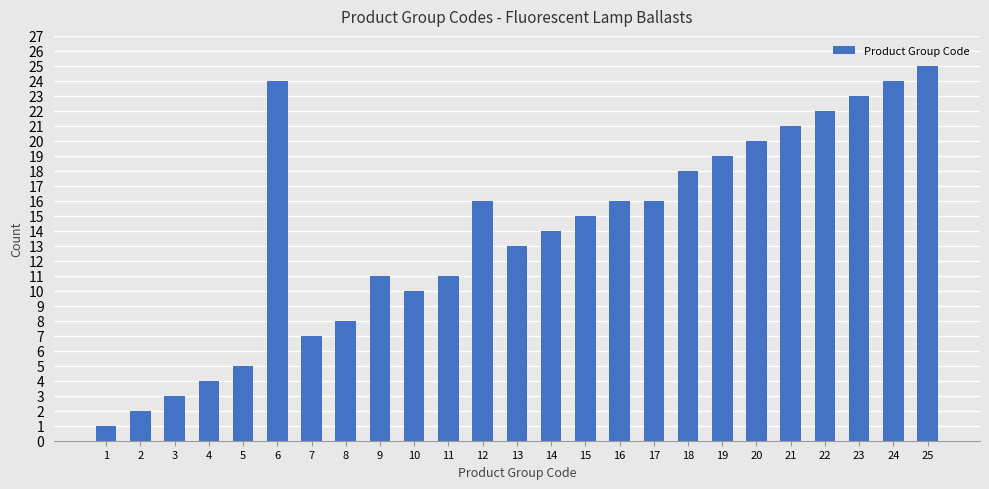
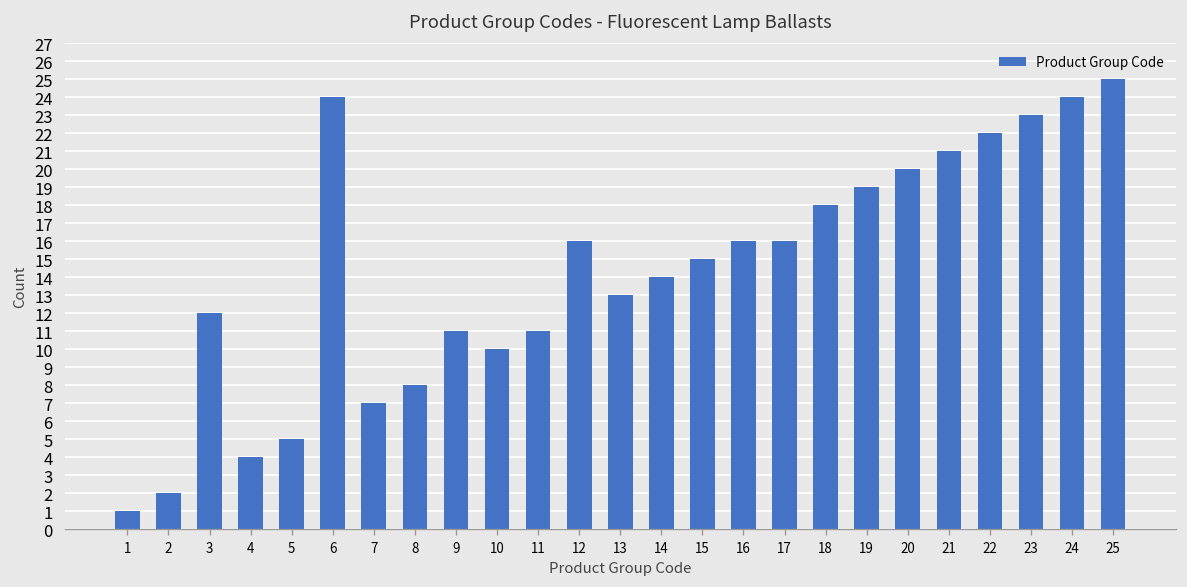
3: 3 -> 12
